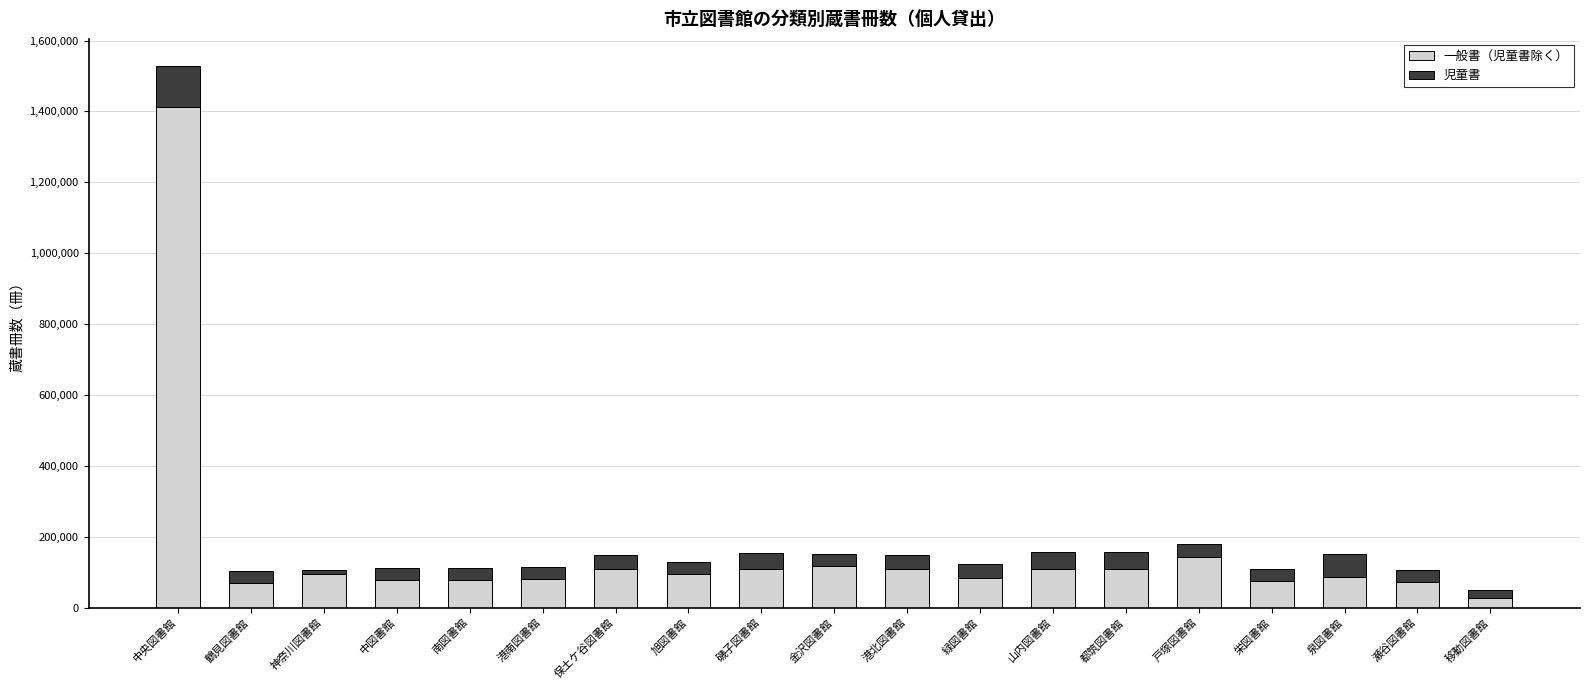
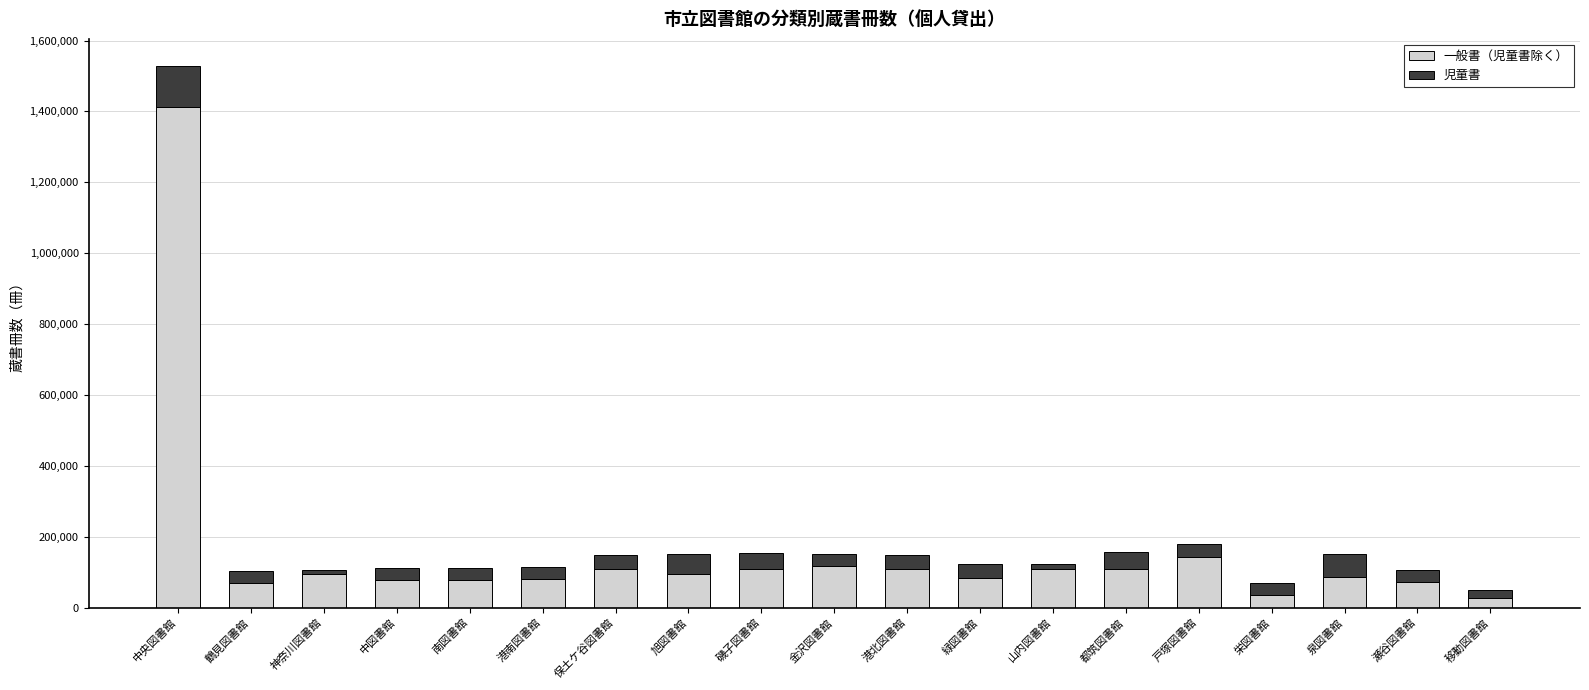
児童書, 旭図書館: 30,000 -> 60,000
児童書, 山内図書館: 50,000 -> 10,000
一般書（児童書除く）, 栄図書館: 80,000 -> 40,000
